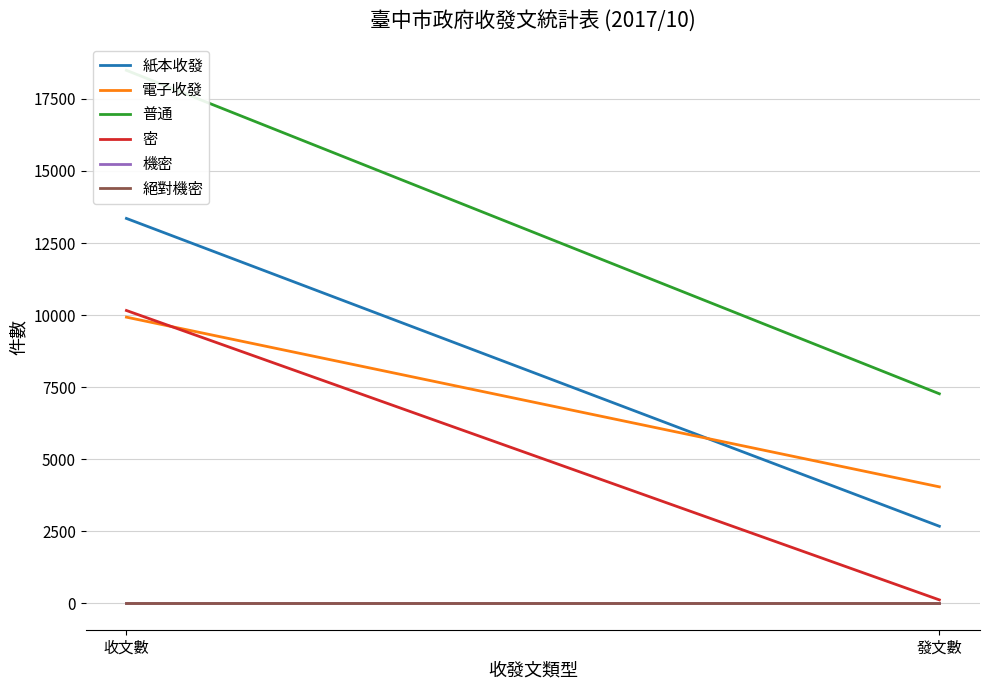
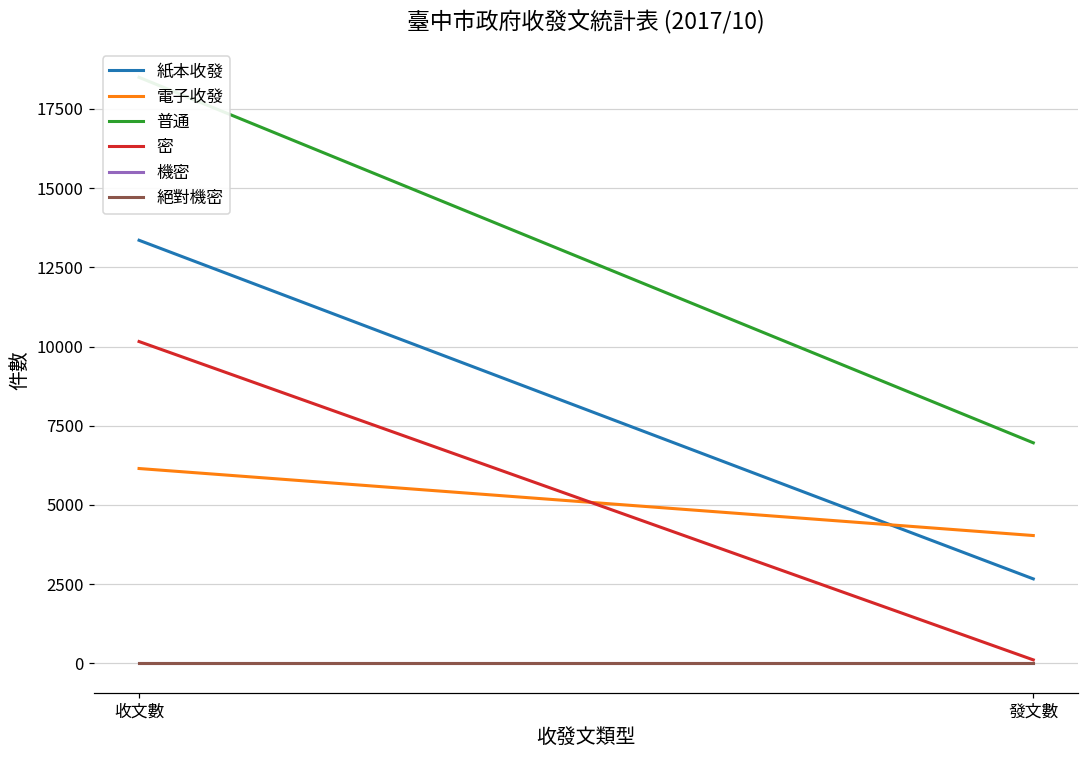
電子收發, 收文數: 9900 -> 6200
普通, 發文數: 7300 -> 7000
